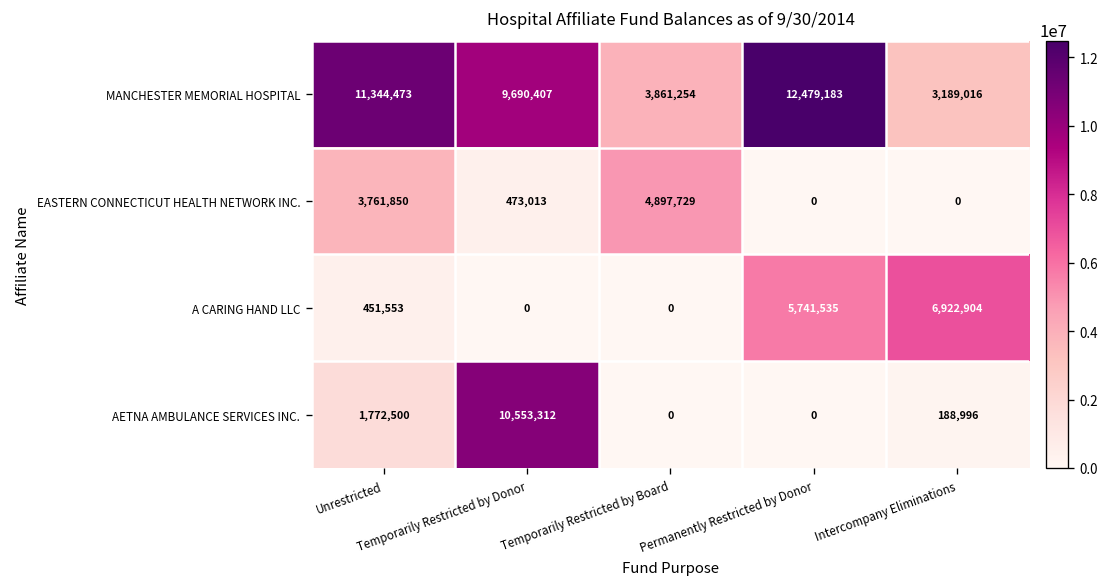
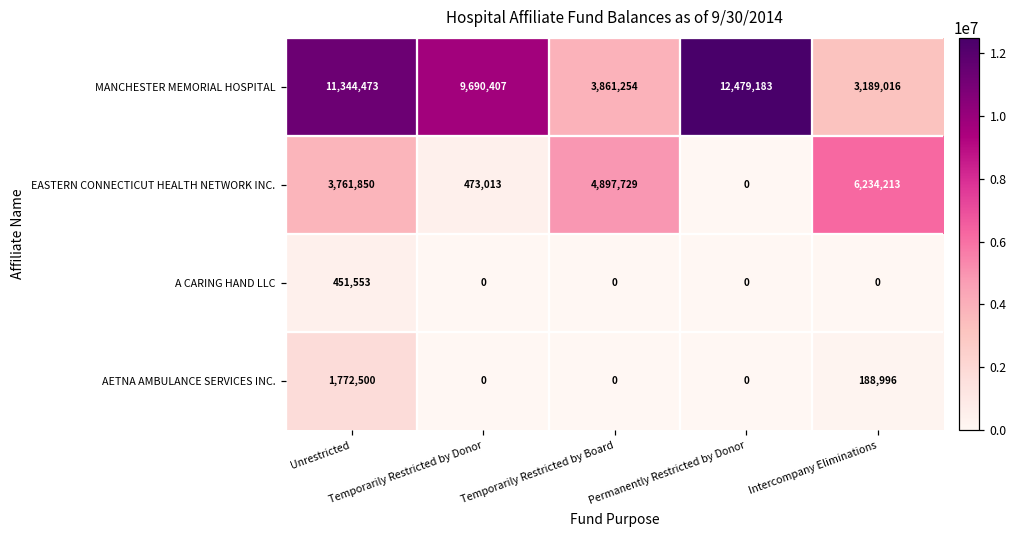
EASTERN CONNECTICUT HEALTH NETWORK INC., Intercompany Eliminations: 0 -> 6,234,213
A CARING HAND LLC, Permanently Restricted by Donor: 5,741,535 -> 0
A CARING HAND LLC, Intercompany Eliminations: 6,922,904 -> 0
AETNA AMBULANCE SERVICES INC., Temporarily Restricted by Donor: 10,553,312 -> 0
